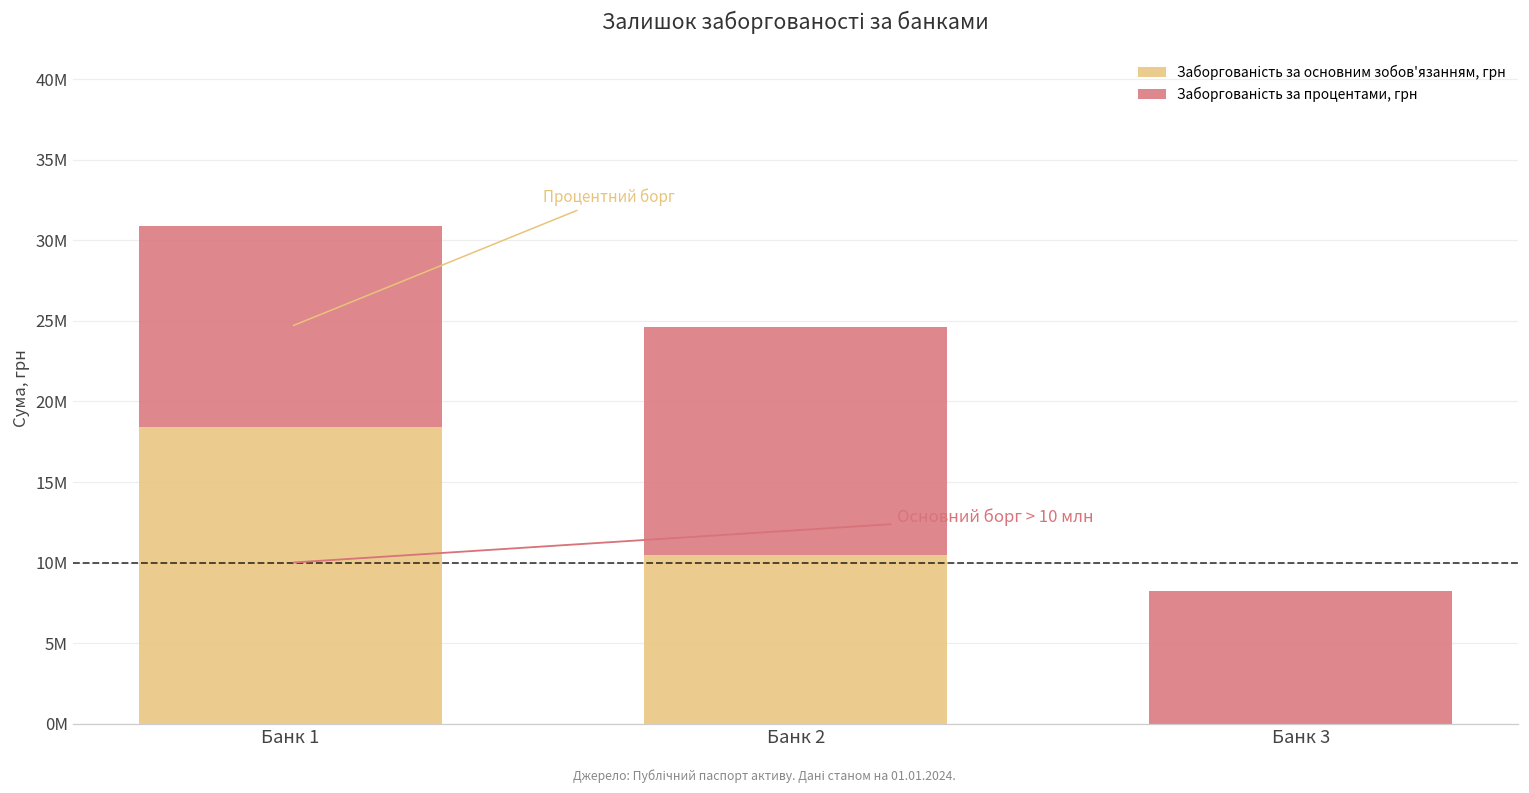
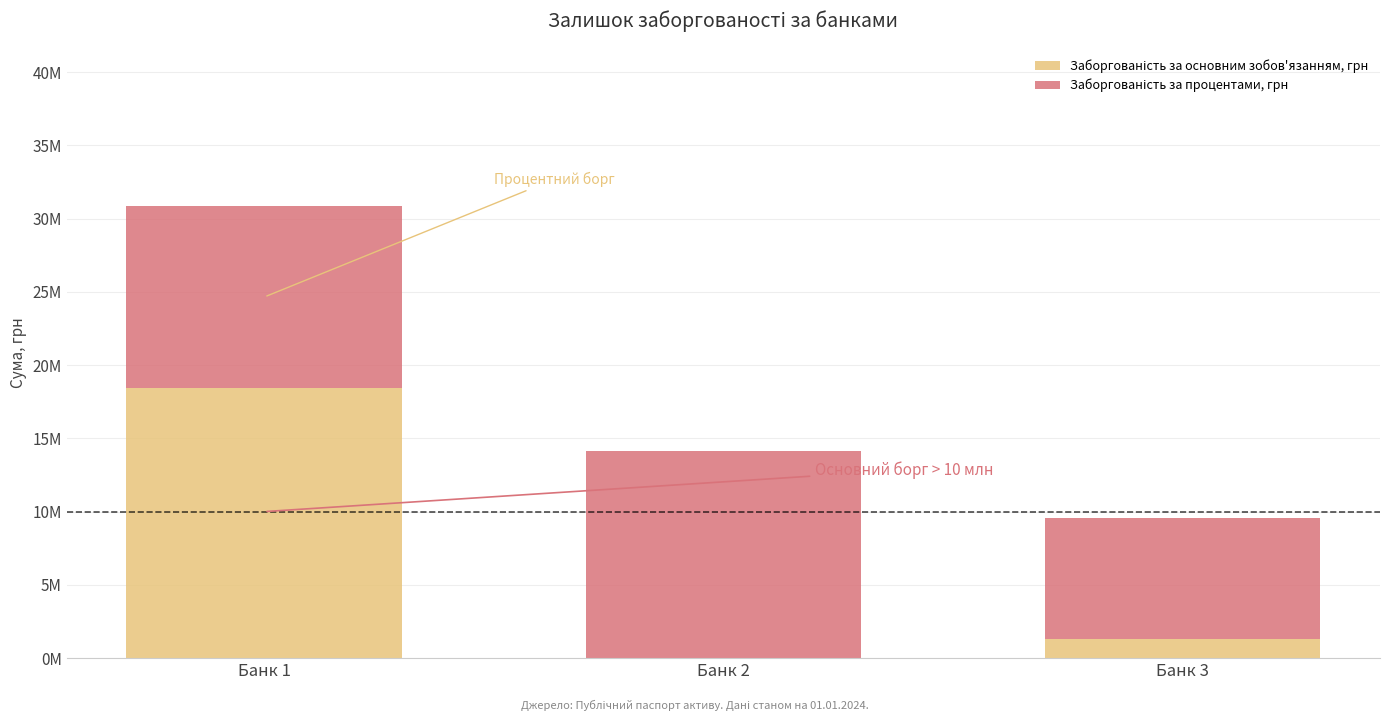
Заборгованість за основним зобов'язанням, грн, Банк 2: 10500000 -> 0
Заборгованість за основним зобов'язанням, грн, Банк 3: 0 -> 1300000
